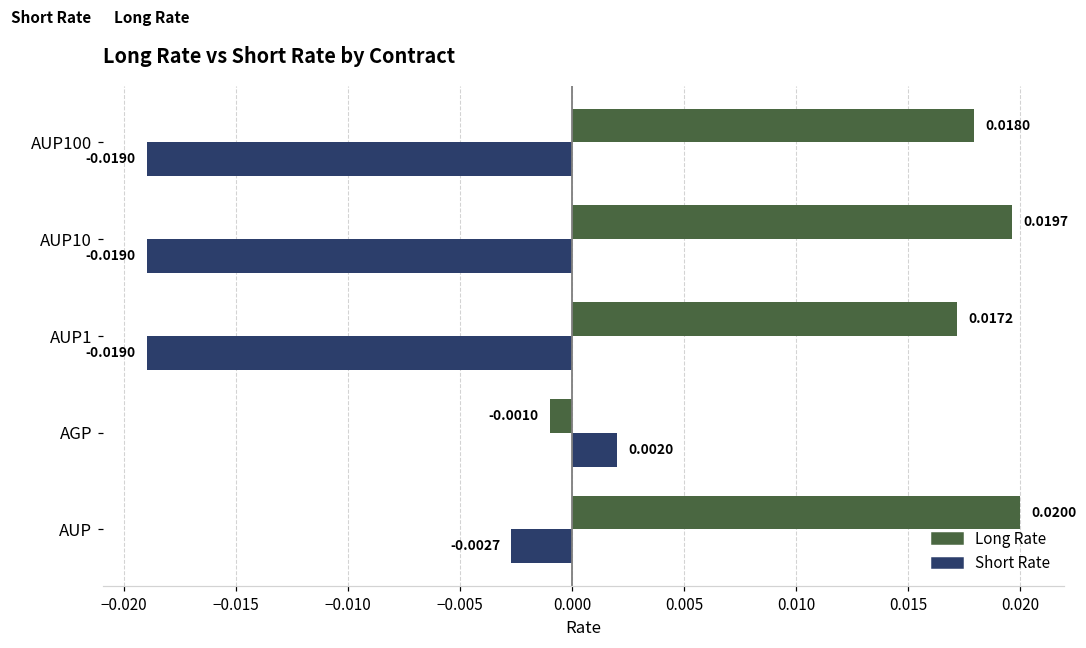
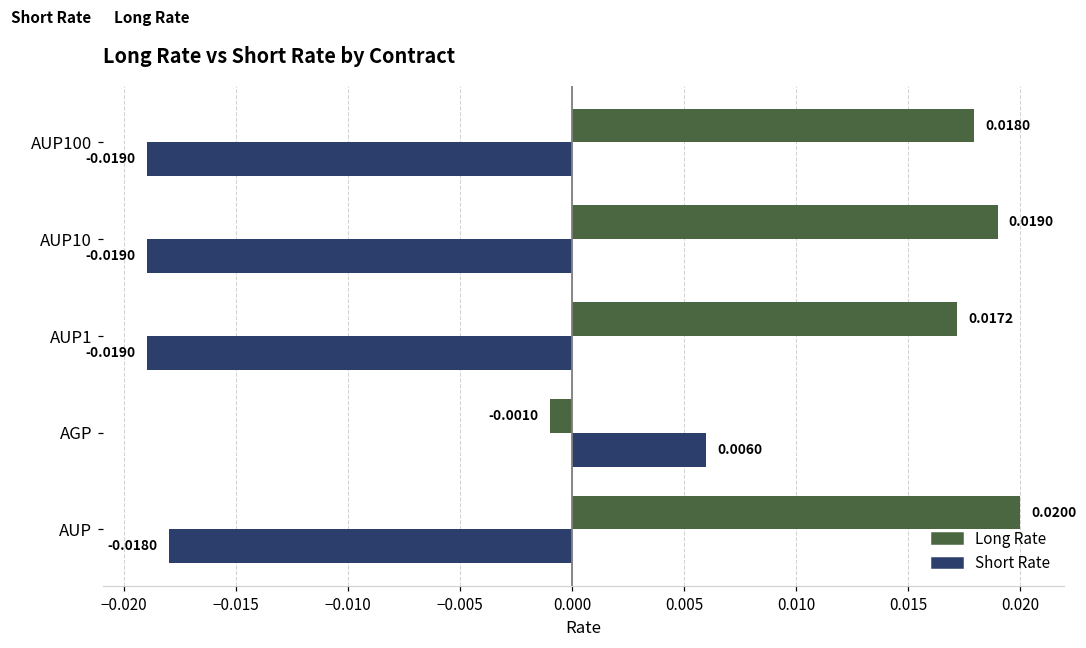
Long Rate, AUP10: 0.0197 -> 0.0190
Short Rate, AGP: 0.0020 -> 0.0060
Short Rate, AUP: -0.0027 -> -0.0180
